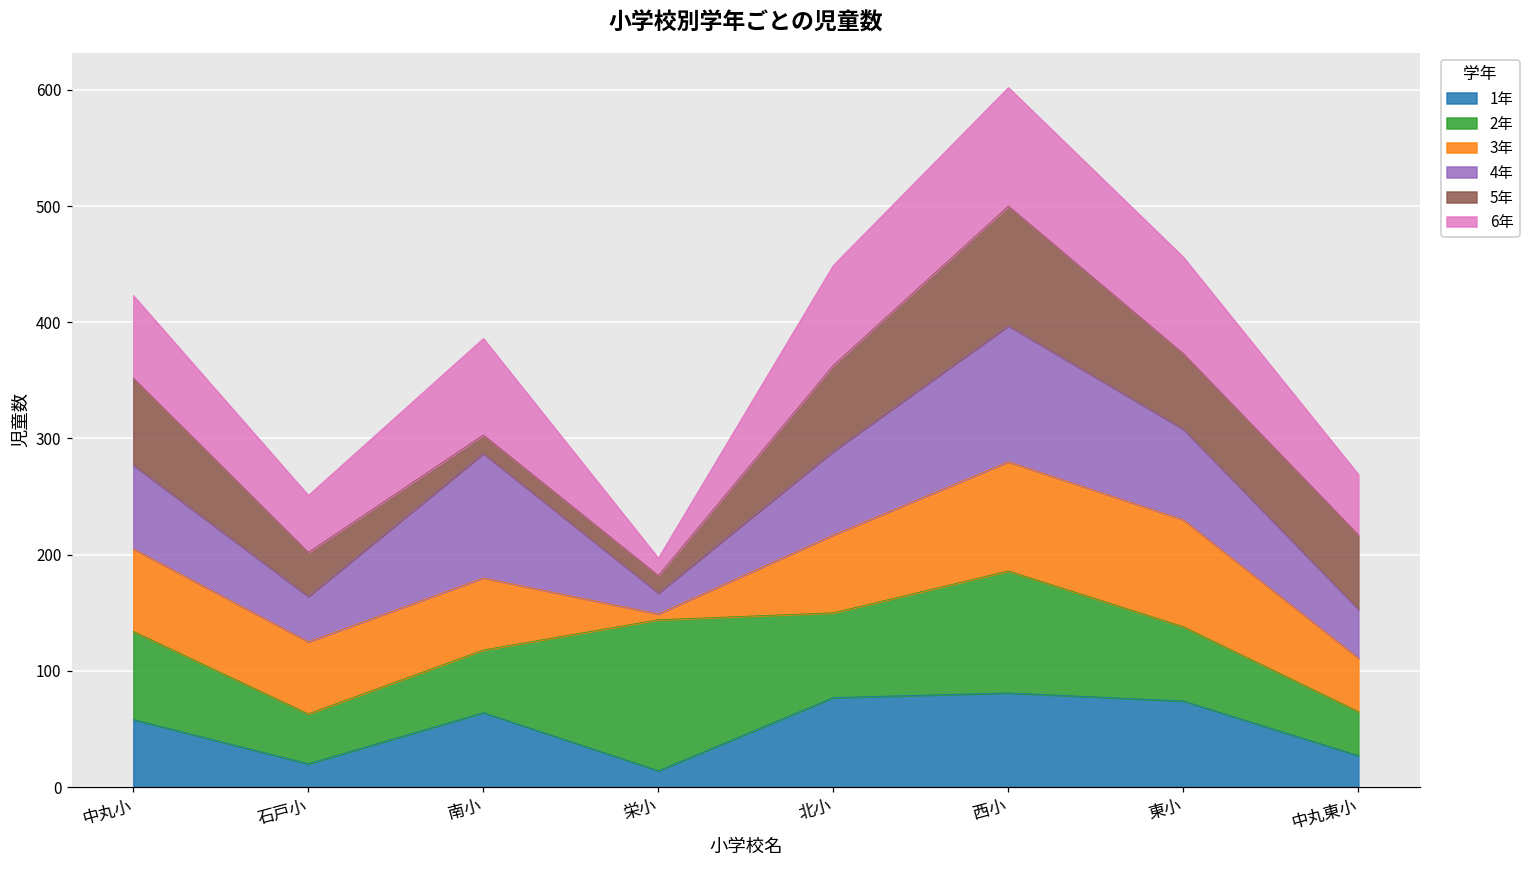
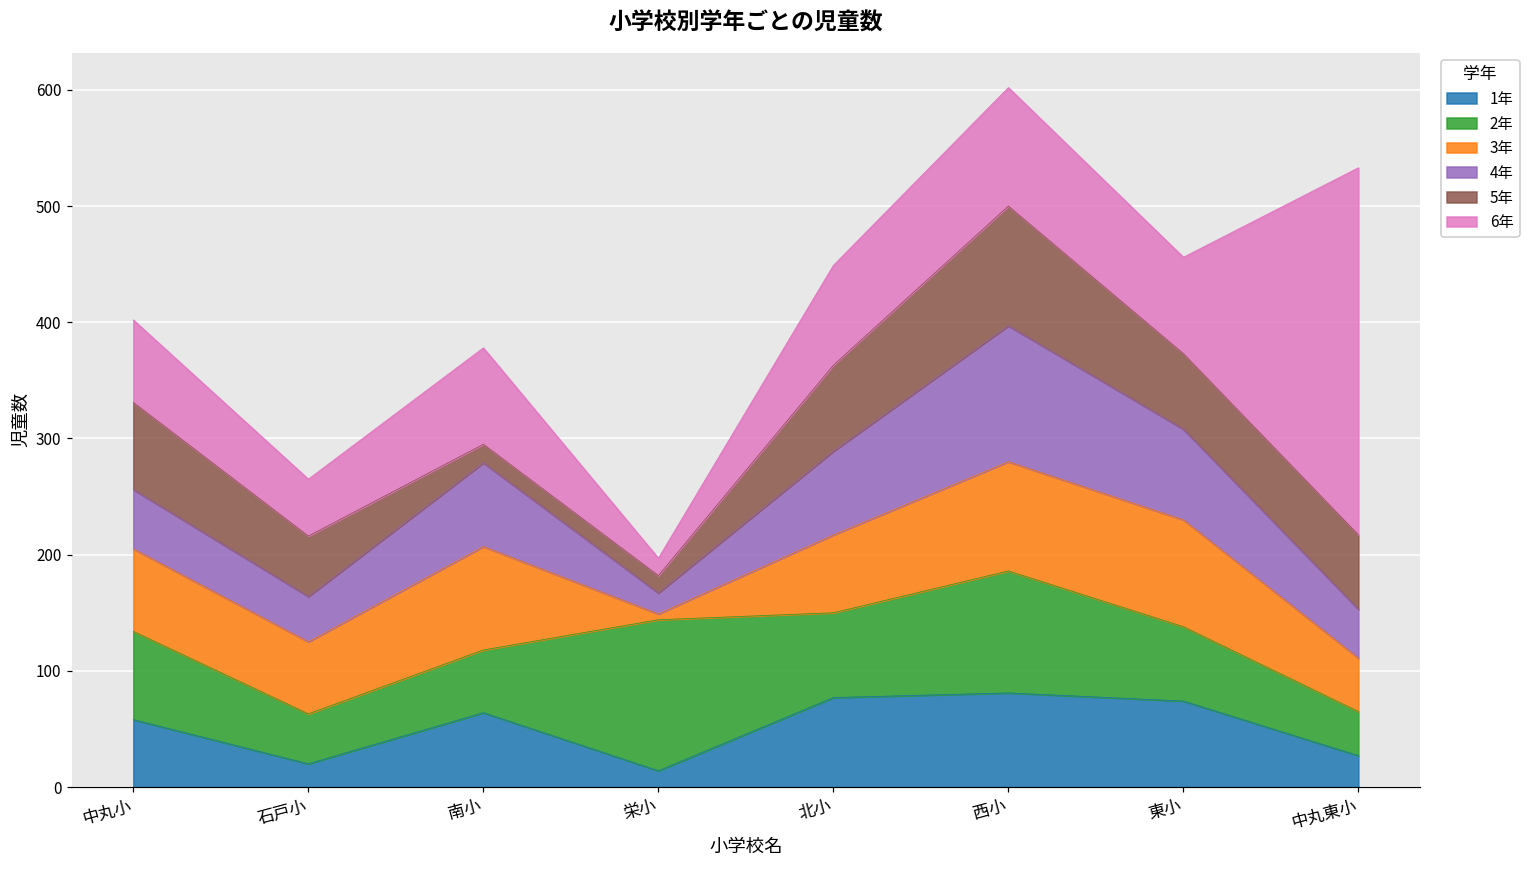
4年, 中丸小: 72 -> 51
5年, 石戸小: 38 -> 52
3年, 南小: 62 -> 89
4年, 南小: 107 -> 72
6年, 中丸東小: 52 -> 316
